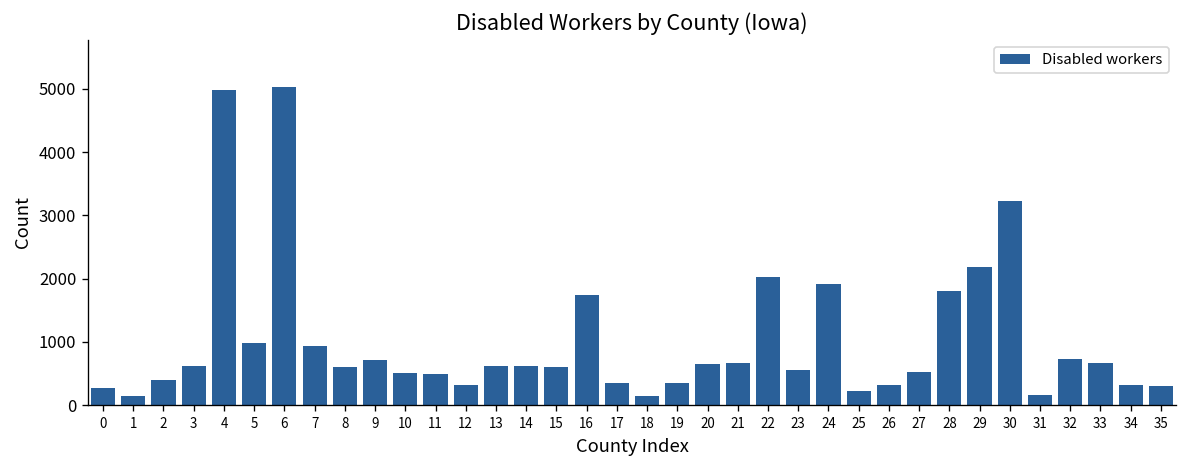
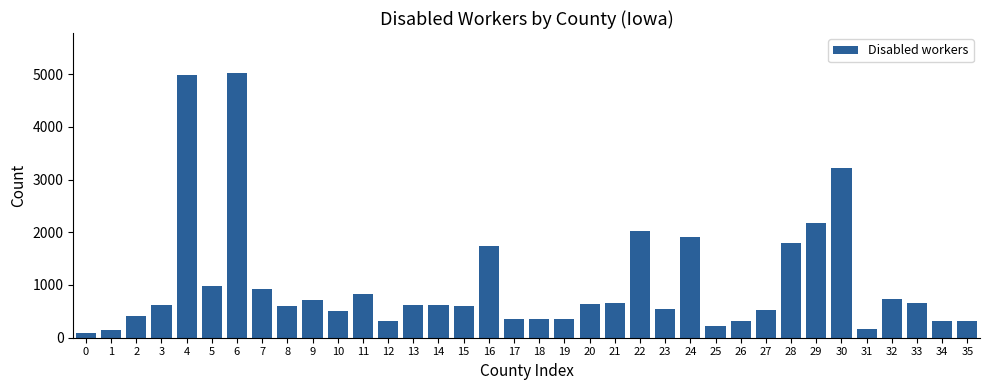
0: 300 -> 100
11: 500 -> 800
18: 100 -> 300
